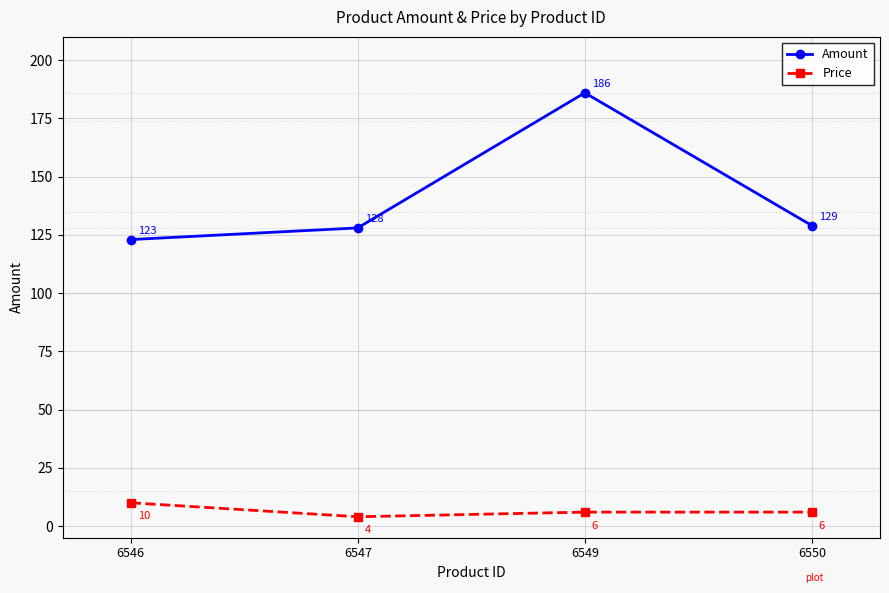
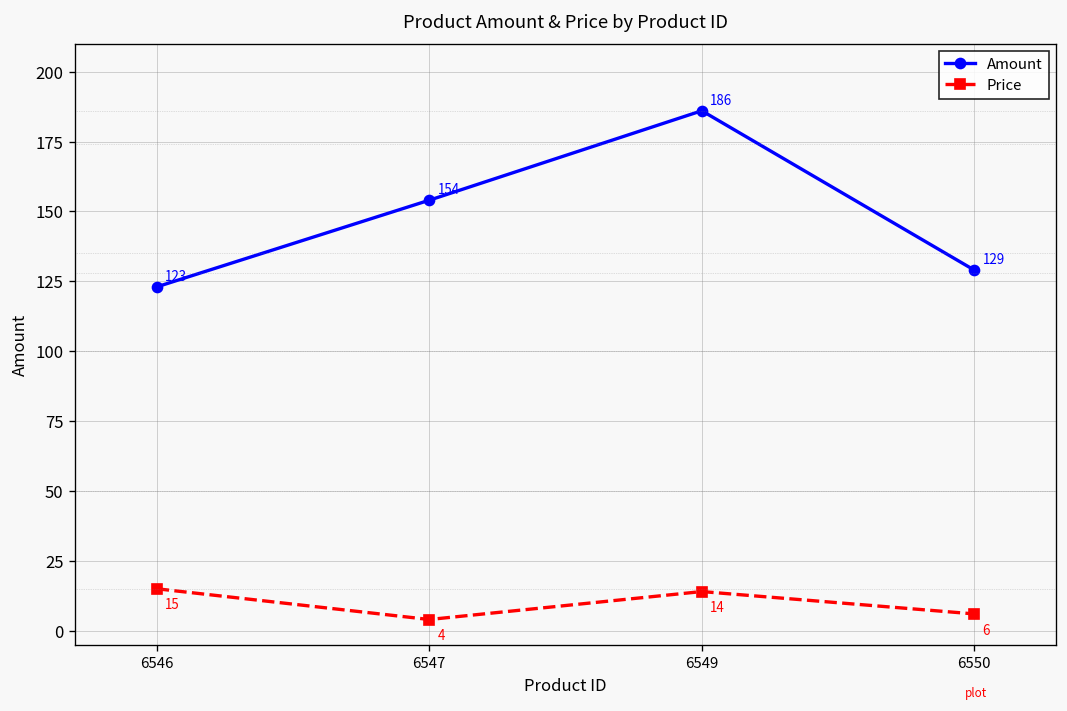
Price, 6546: 10 -> 15
Amount, 6547: 128 -> 154
Price, 6549: 6 -> 14
